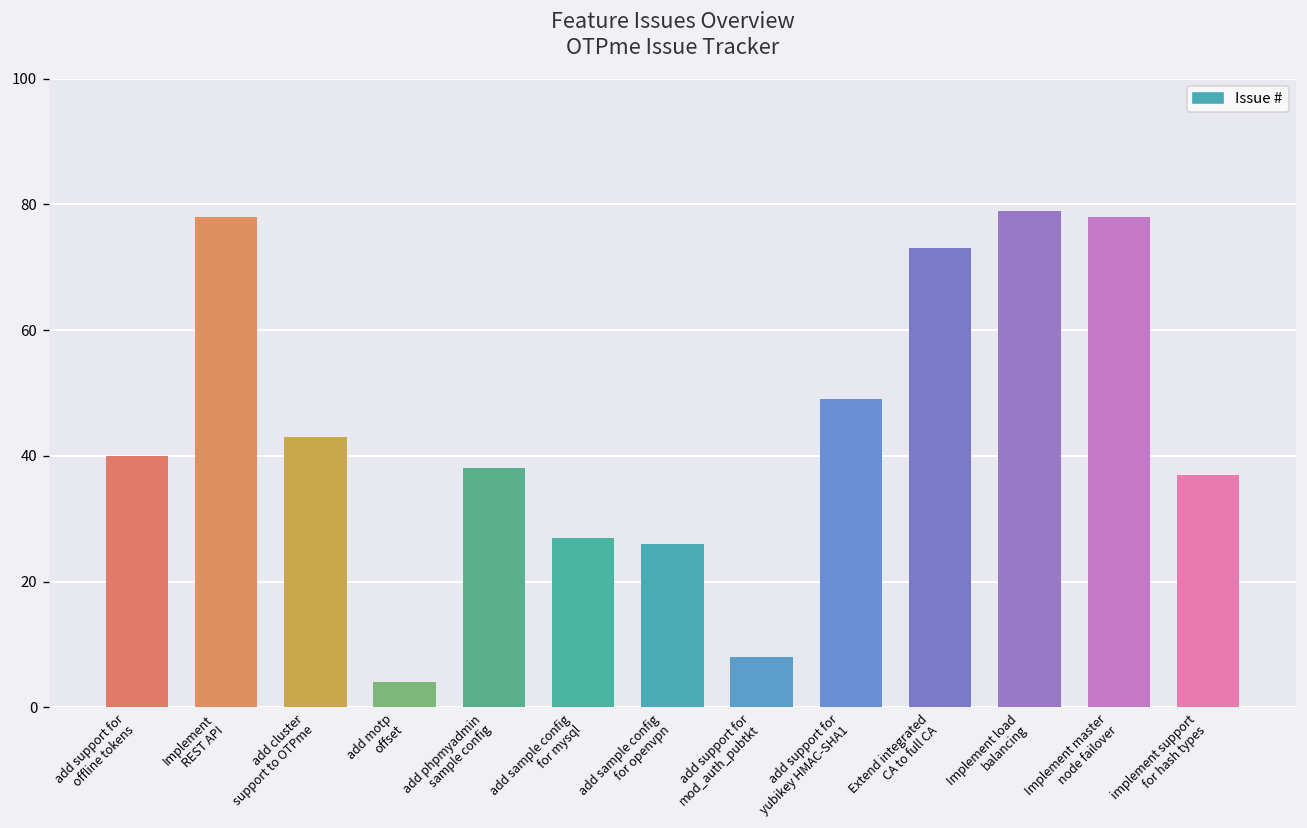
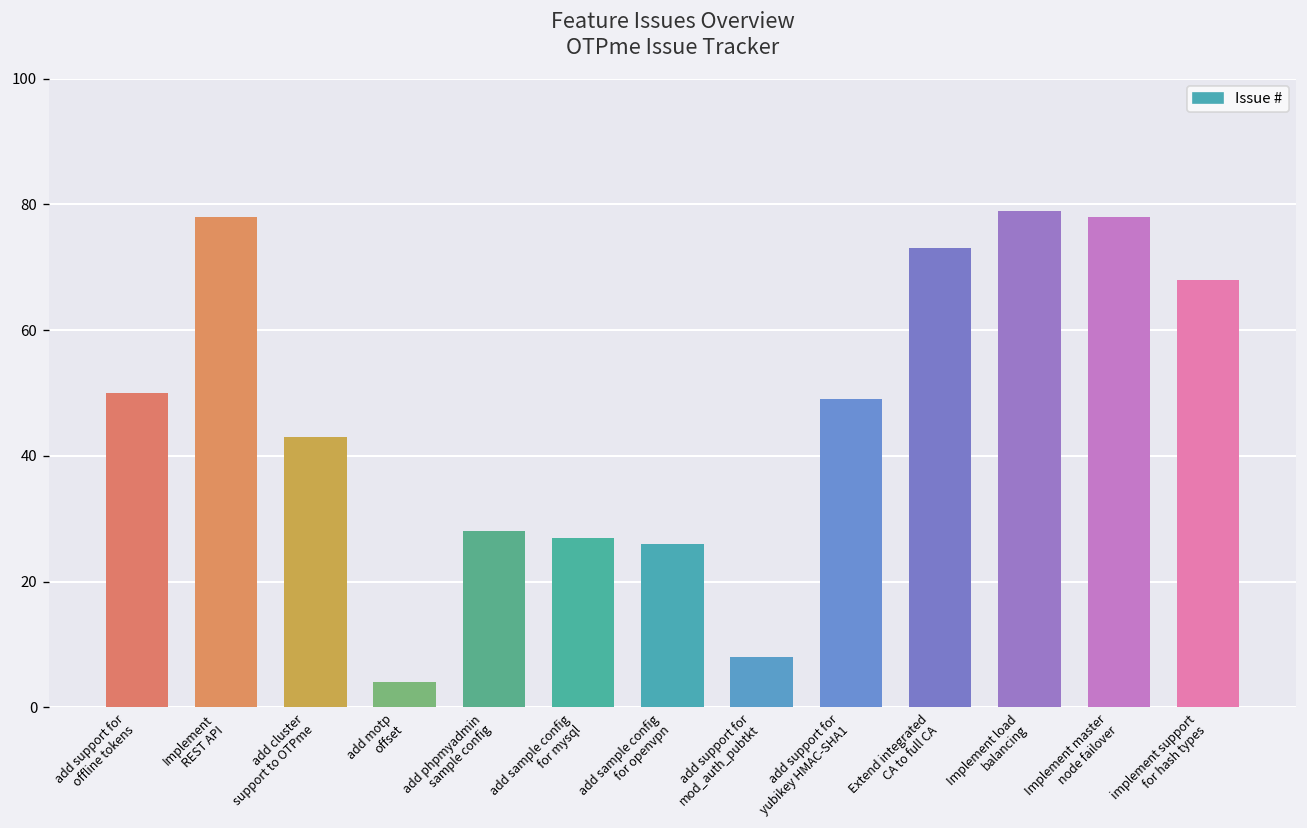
add support for offline tokens: 40 -> 50
add phpmyadmin sample config: 38 -> 28
implement support for hash types: 37 -> 68
